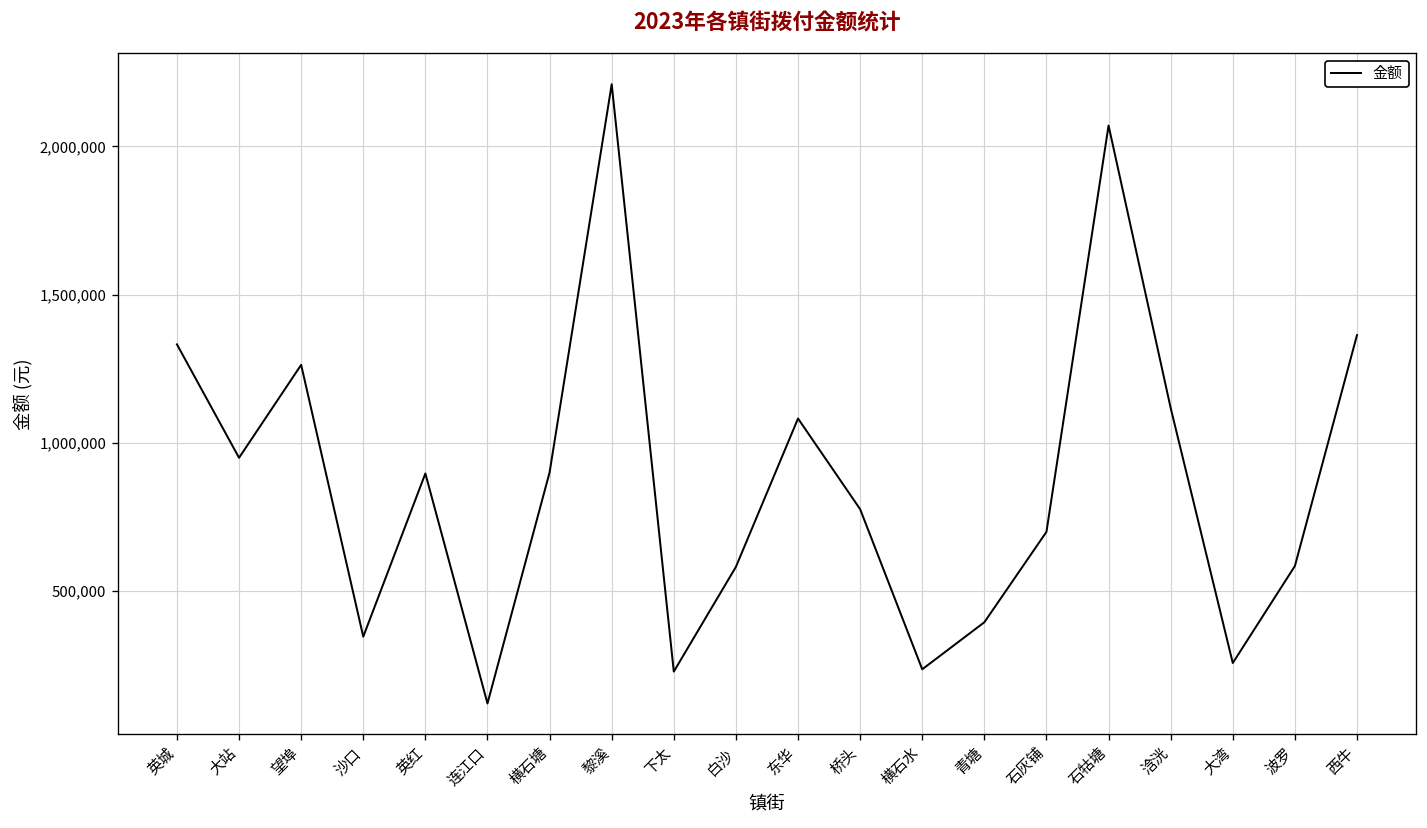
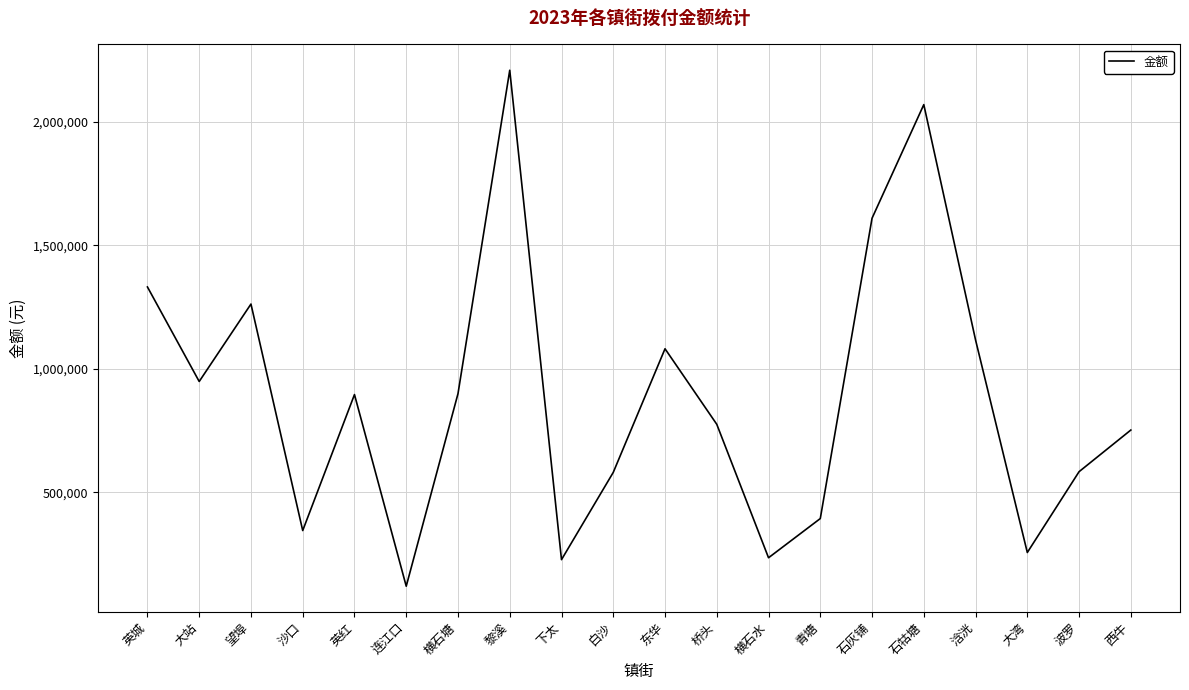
石灰铺: 700,000 -> 1,610,000
西牛: 1,360,000 -> 750,000
